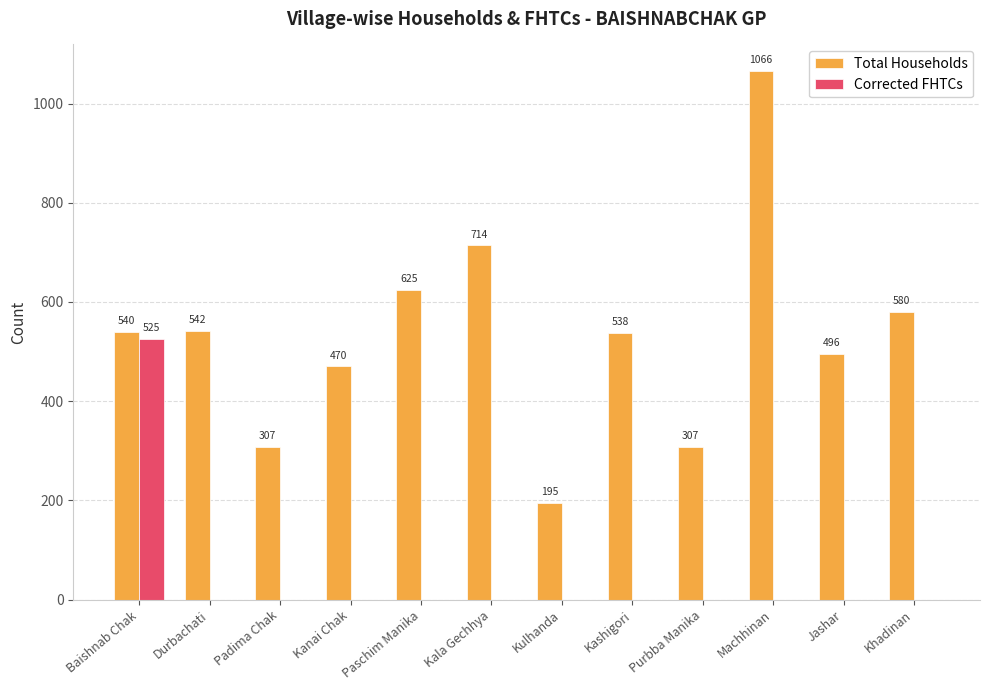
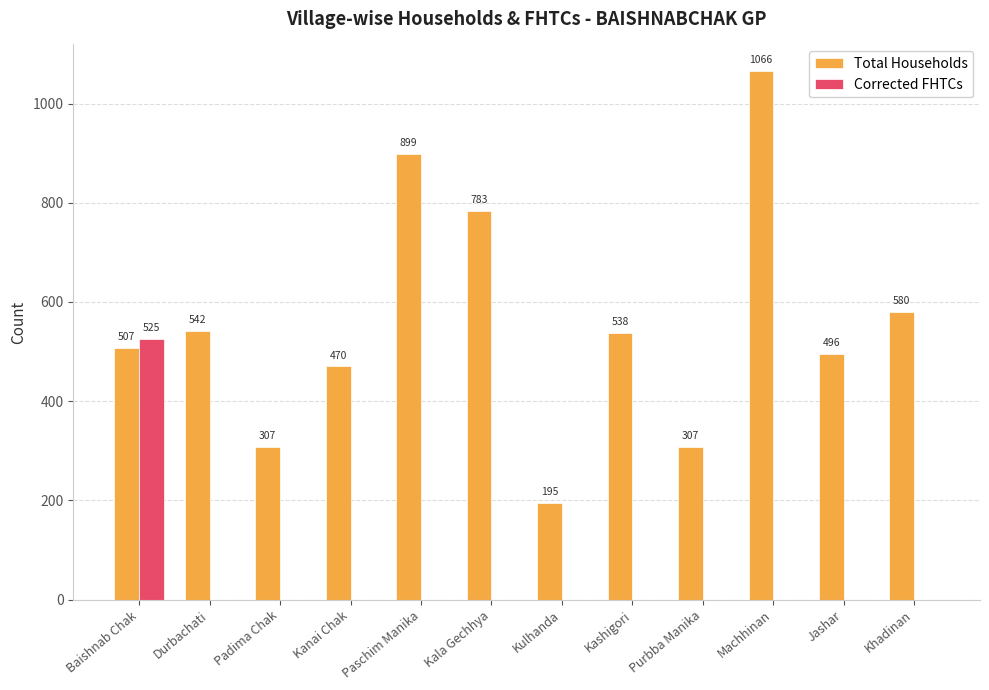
Total Households, Baishnab Chak: 540 -> 507
Total Households, Paschim Manika: 625 -> 899
Total Households, Kala Gechhya: 714 -> 783
